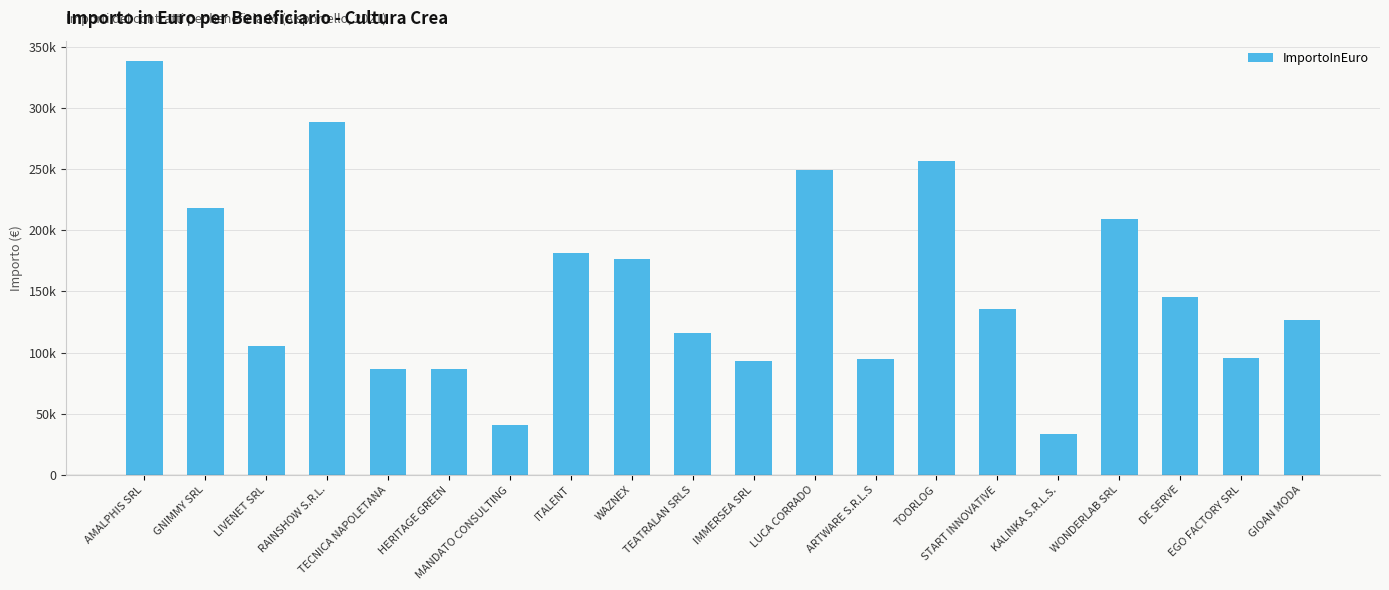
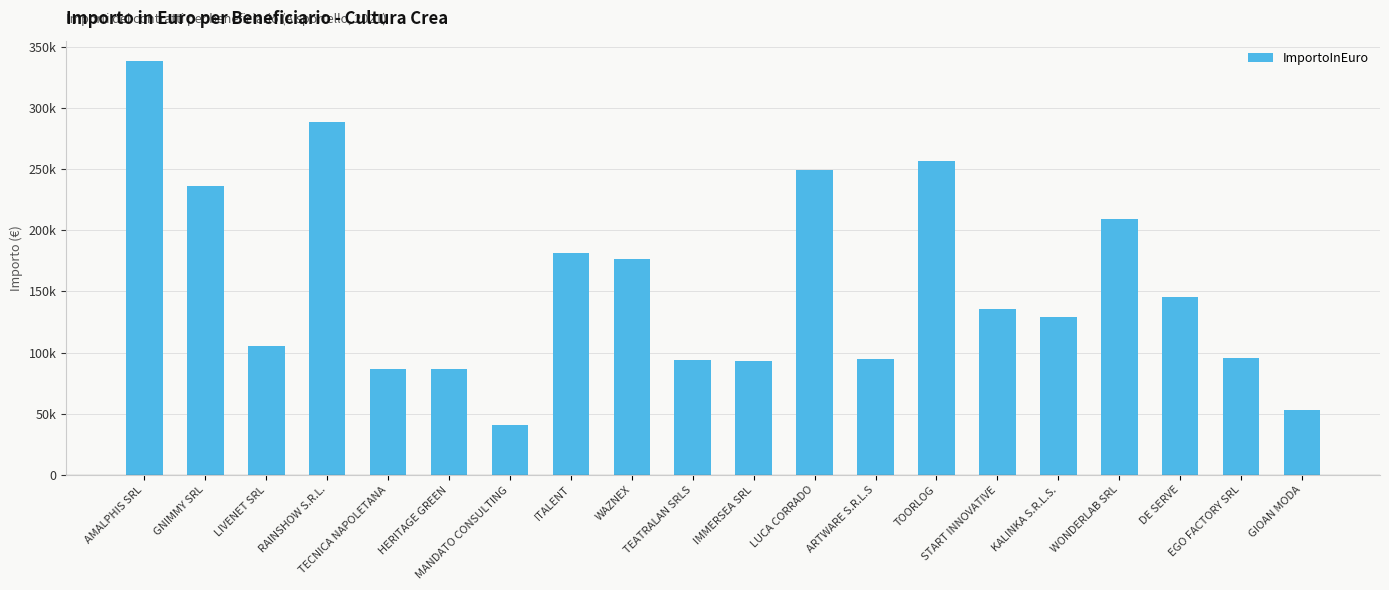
GNIMMY SRL: 218000 -> 236000
TEATRALAN SRLS: 116000 -> 94000
KALINKA S.R.L.S.: 33000 -> 129000
GIOAN MODA: 126000 -> 53000
